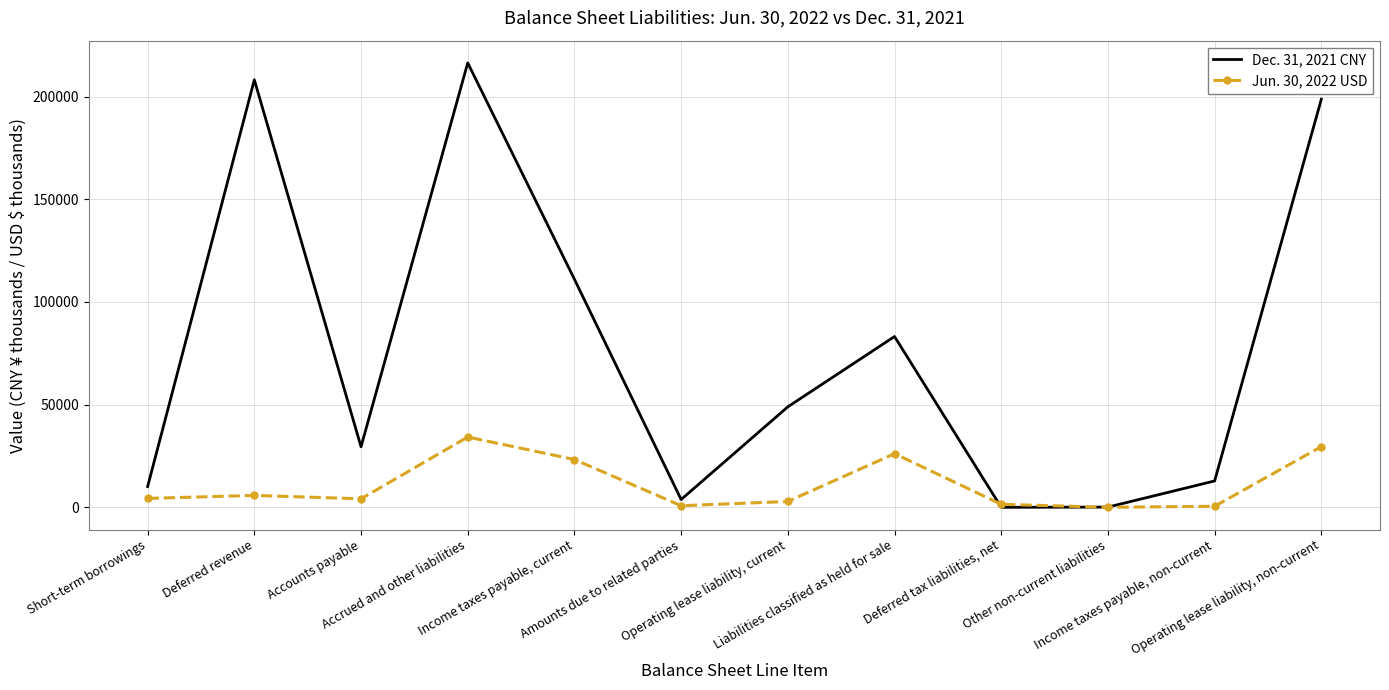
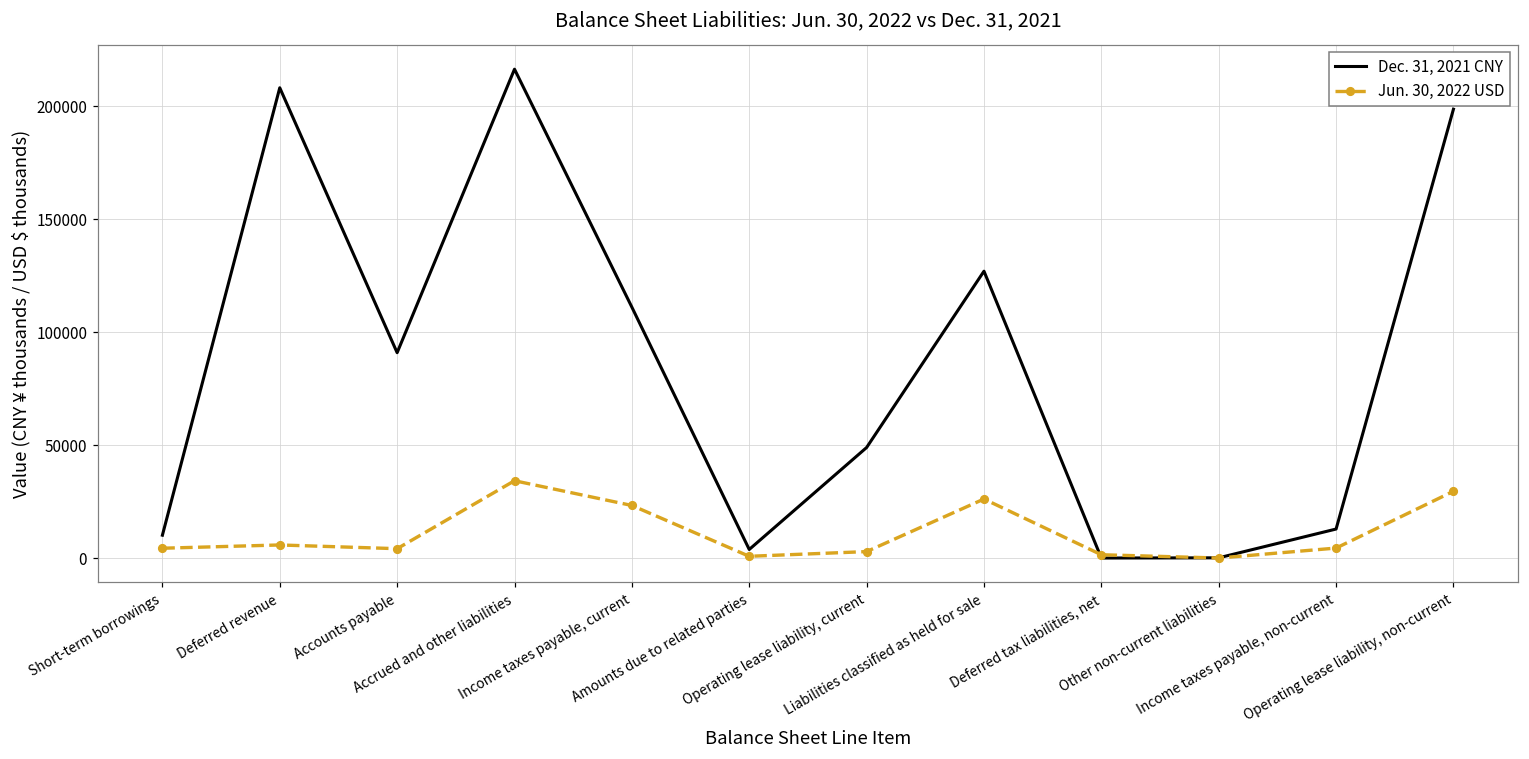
Dec. 31, 2021 CNY, Accounts payable: 29000 -> 91000
Dec. 31, 2021 CNY, Liabilities classified as held for sale: 83000 -> 127000
Jun. 30, 2022 USD, Income taxes payable, non-current: 1000 -> 4000
